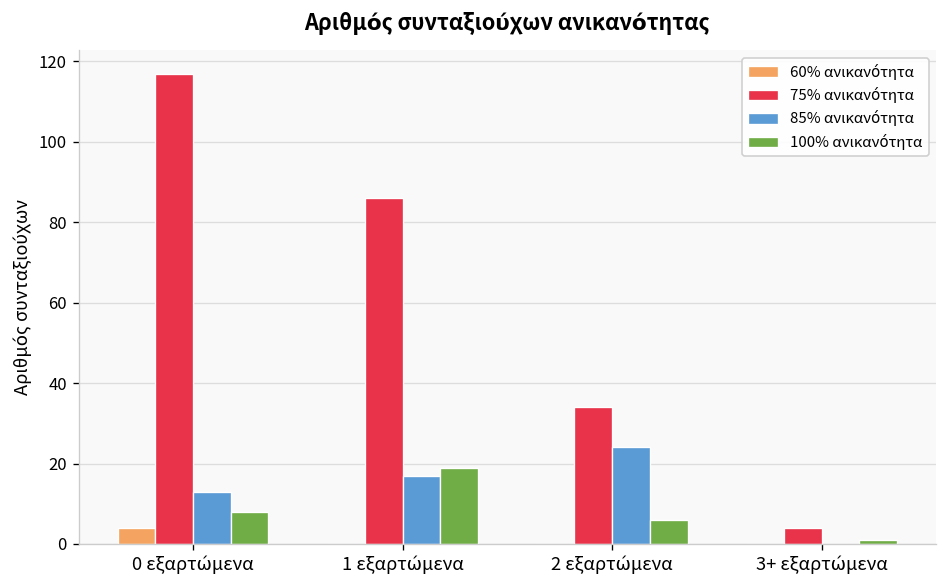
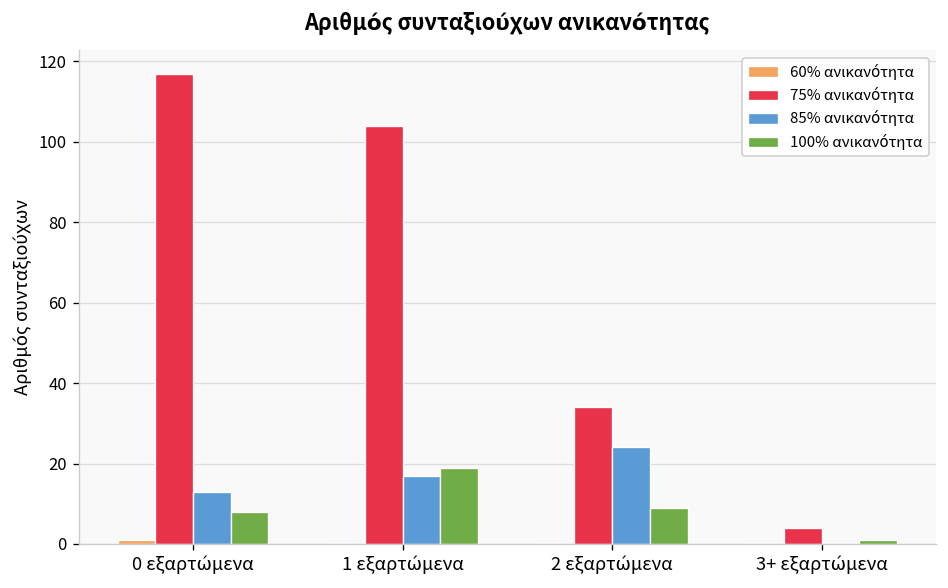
60% ανικανότητα, 0 εξαρτώμενα: 4 -> 1
75% ανικανότητα, 1 εξαρτώμενα: 86 -> 104
100% ανικανότητα, 2 εξαρτώμενα: 6 -> 9
